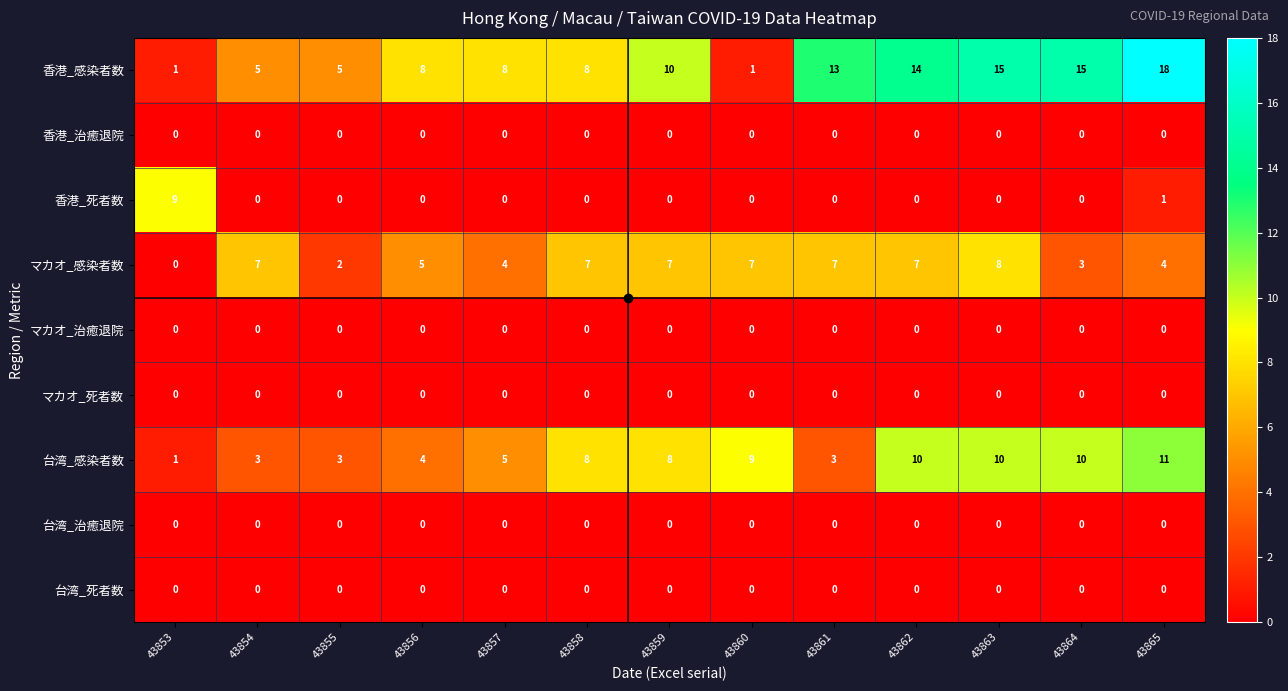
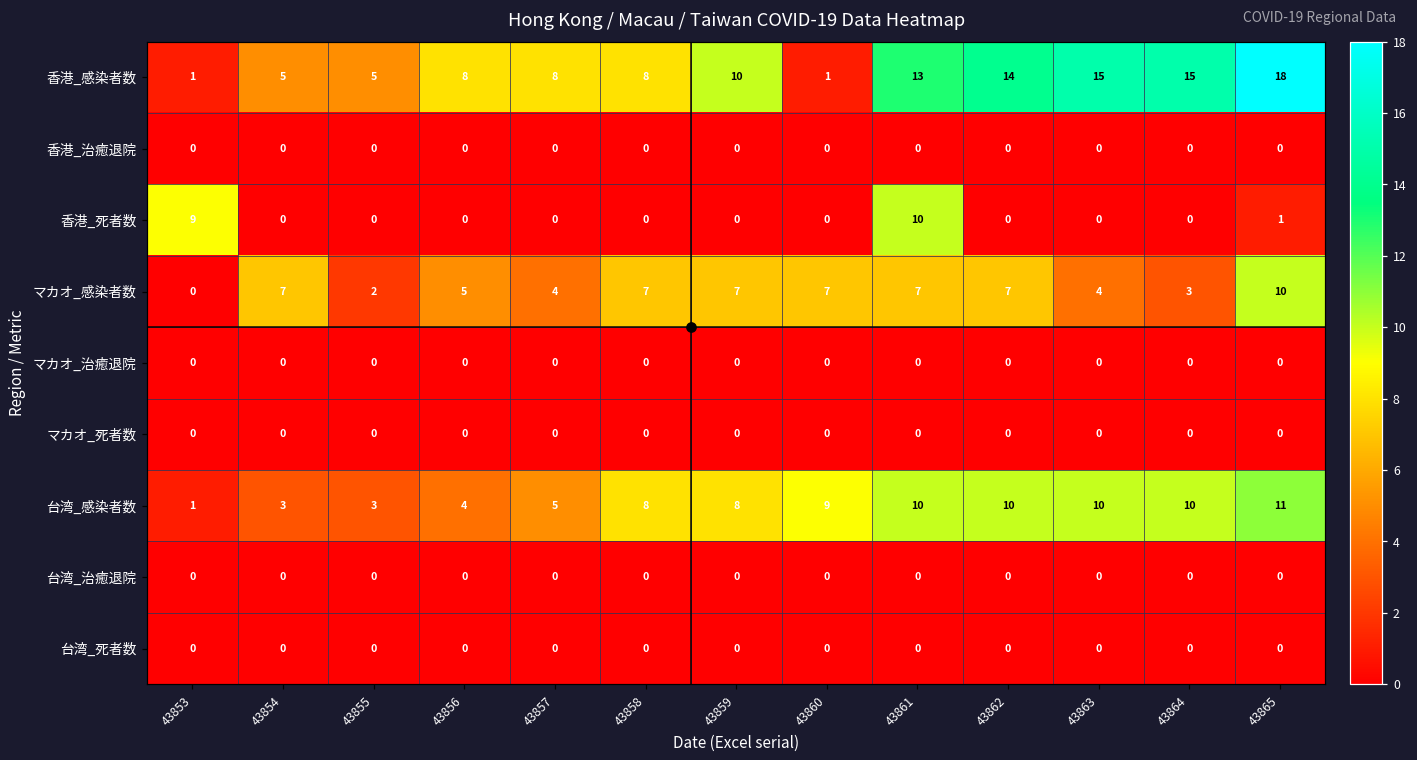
香港_死者数, 43861: 0 -> 10
マカオ_感染者数, 43863: 8 -> 4
マカオ_感染者数, 43865: 4 -> 10
台湾_感染者数, 43861: 3 -> 10
